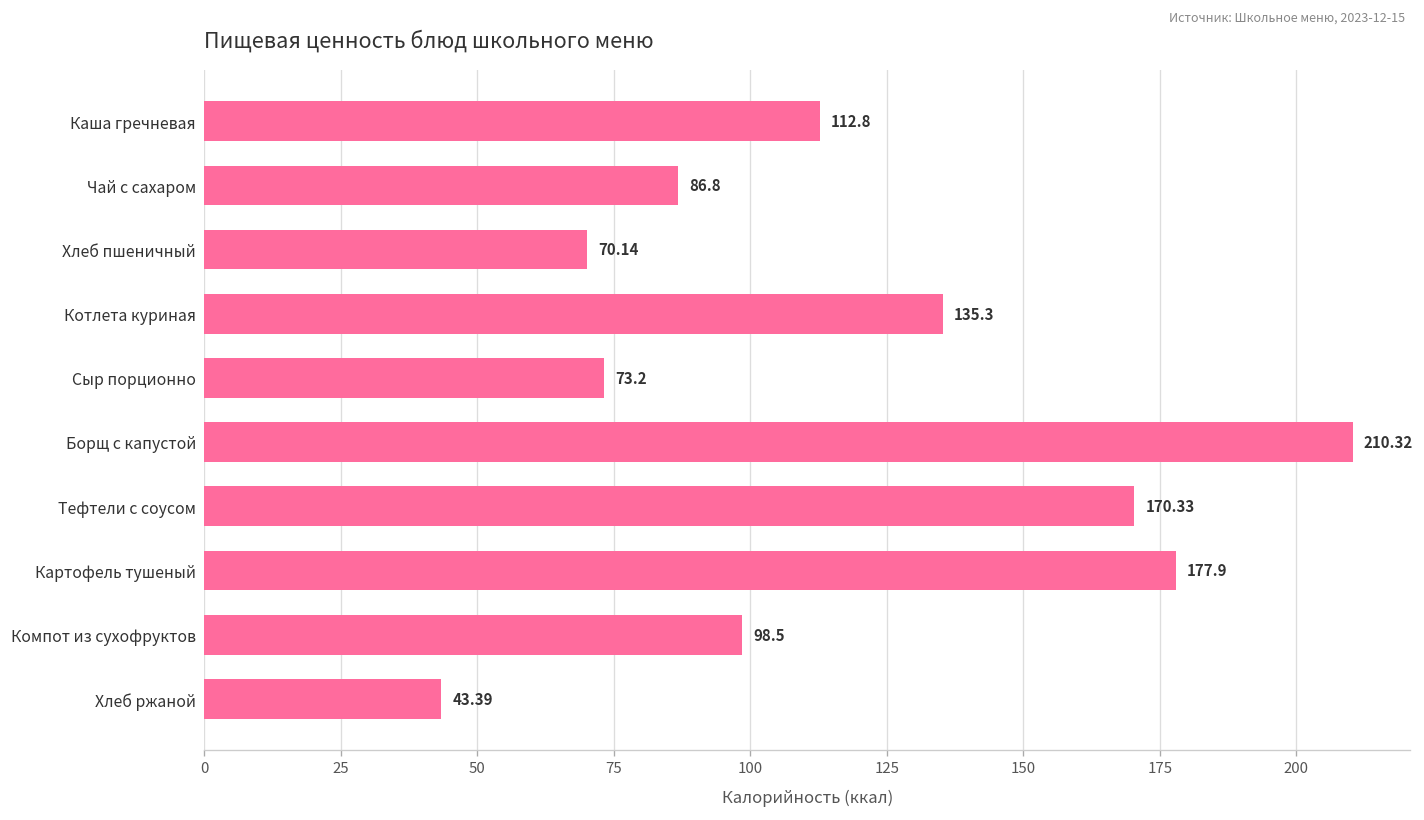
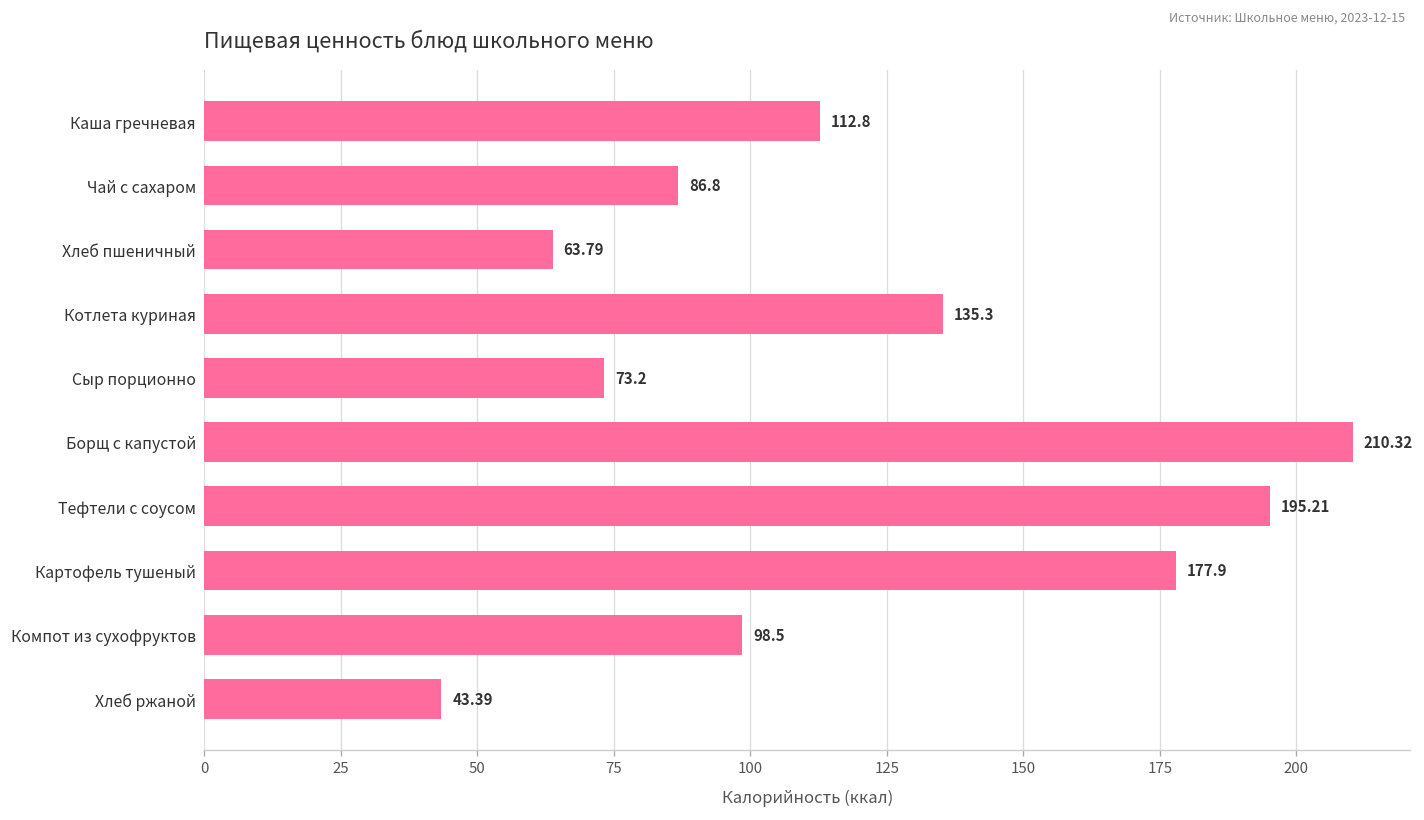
Хлеб пшеничный: 70.14 -> 63.79
Тефтели с соусом: 170.33 -> 195.21
